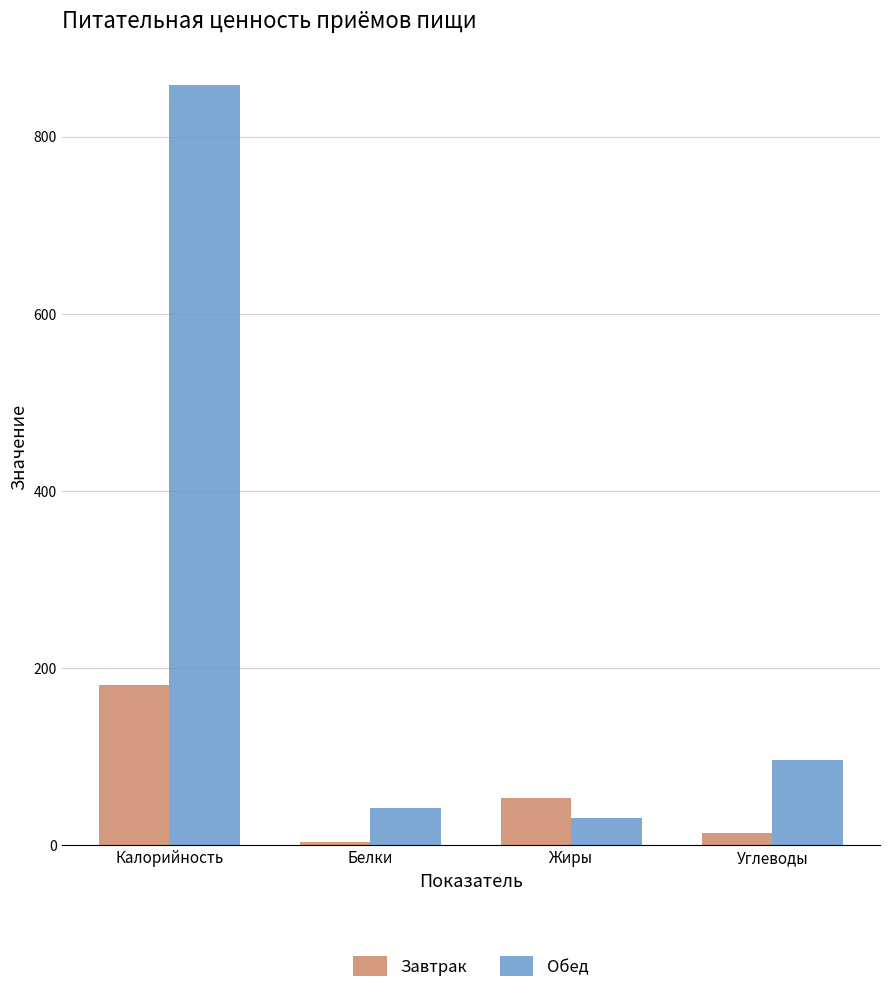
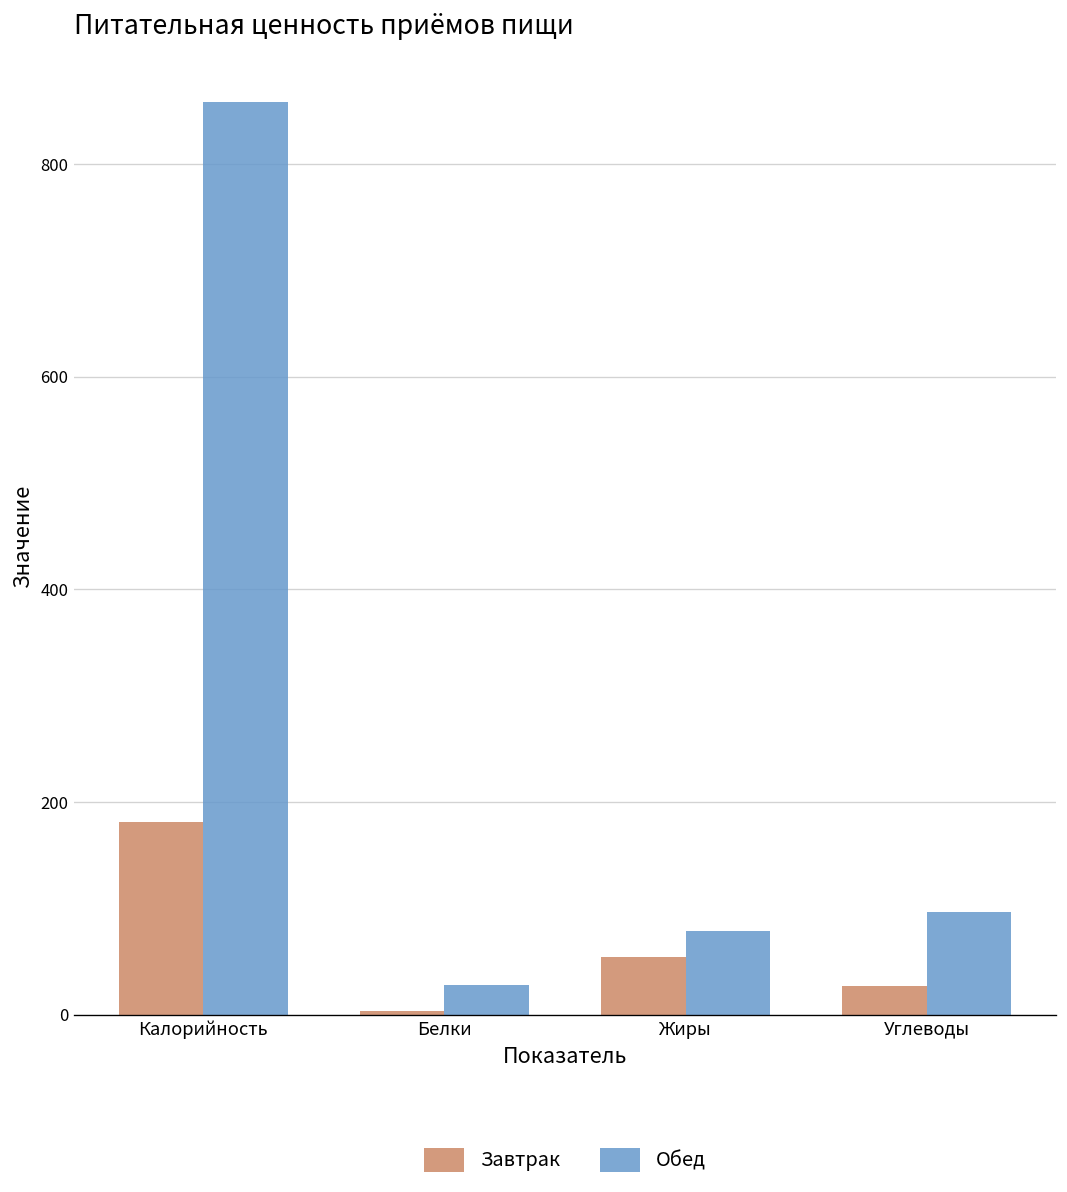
Обед, Белки: 40 -> 30
Обед, Жиры: 30 -> 80
Завтрак, Углеводы: 10 -> 30
